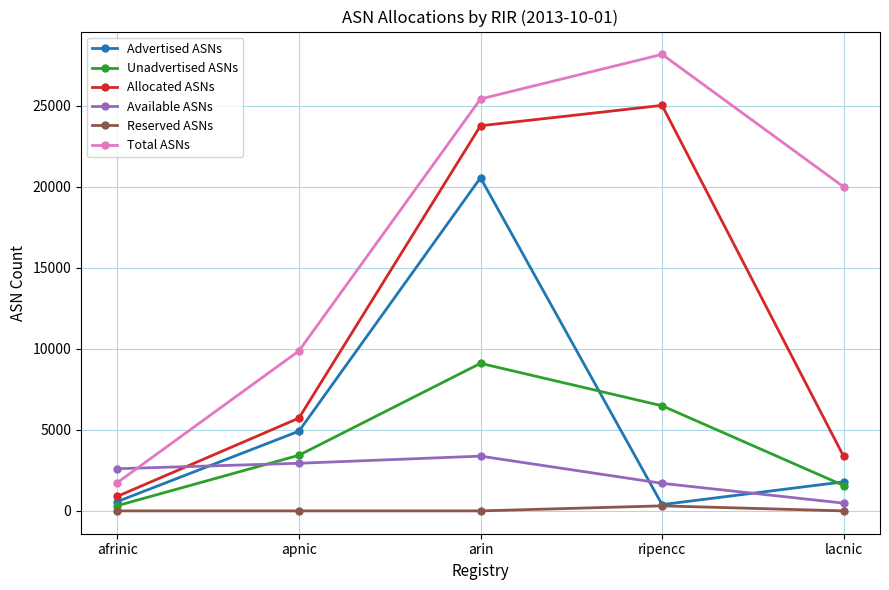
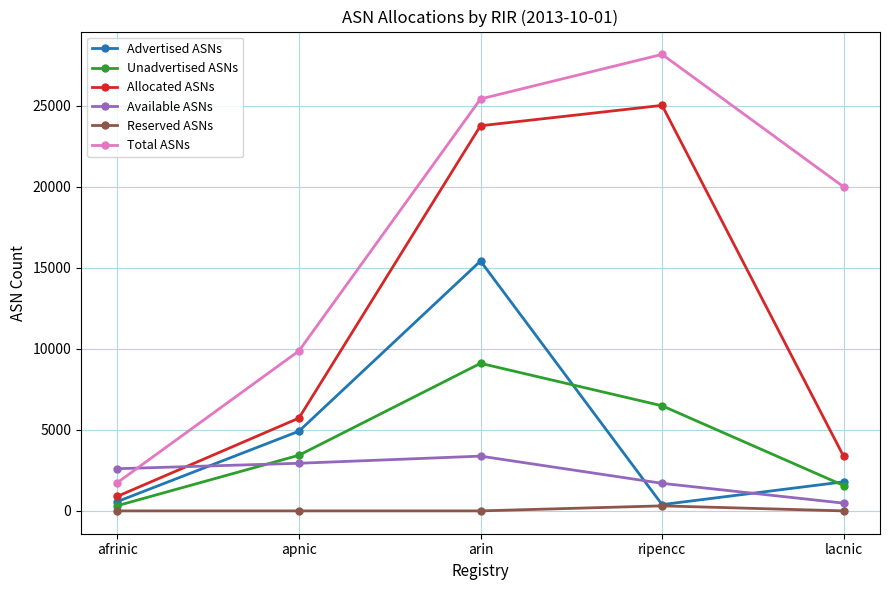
Advertised ASNs, arin: 20600 -> 15400
